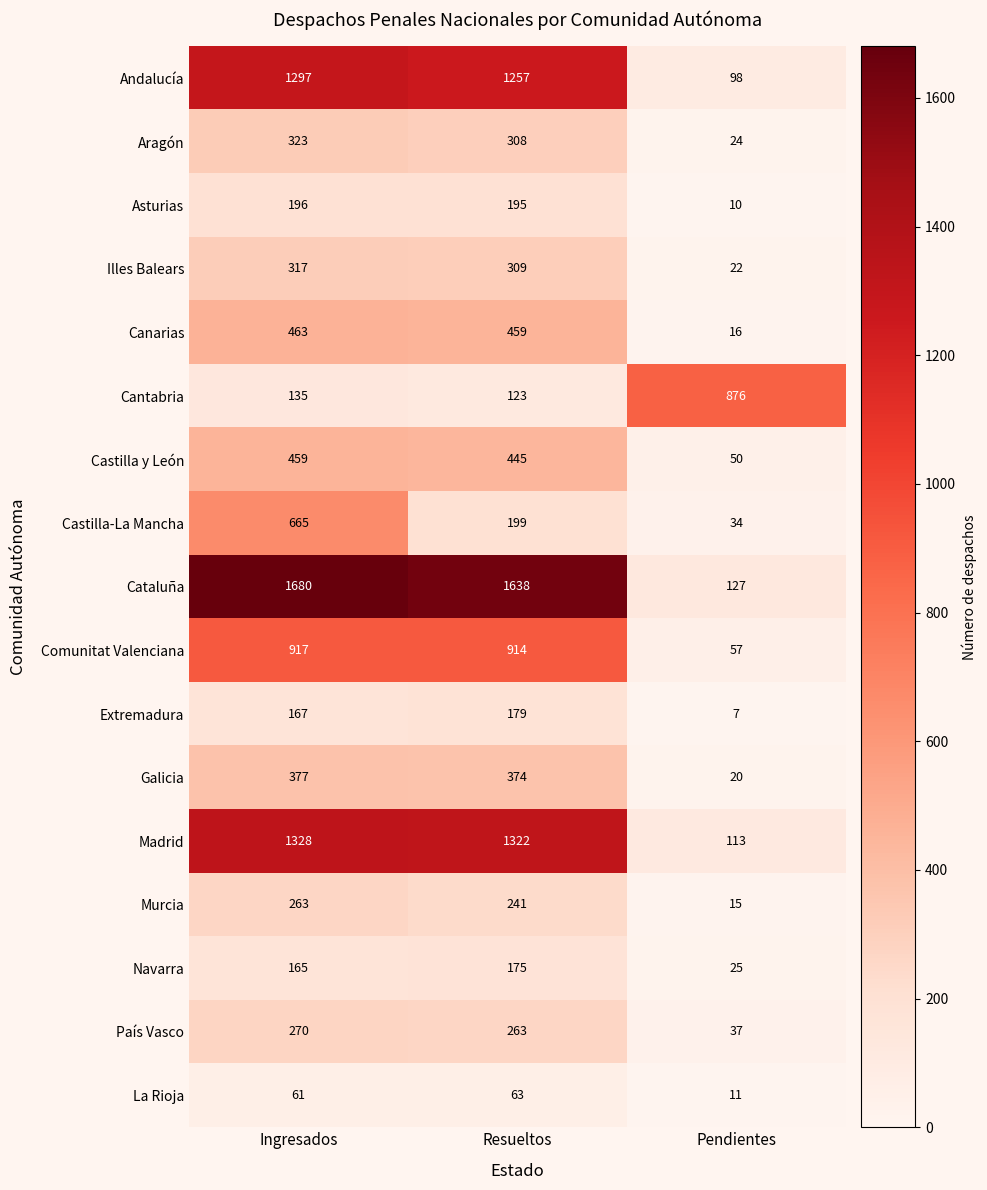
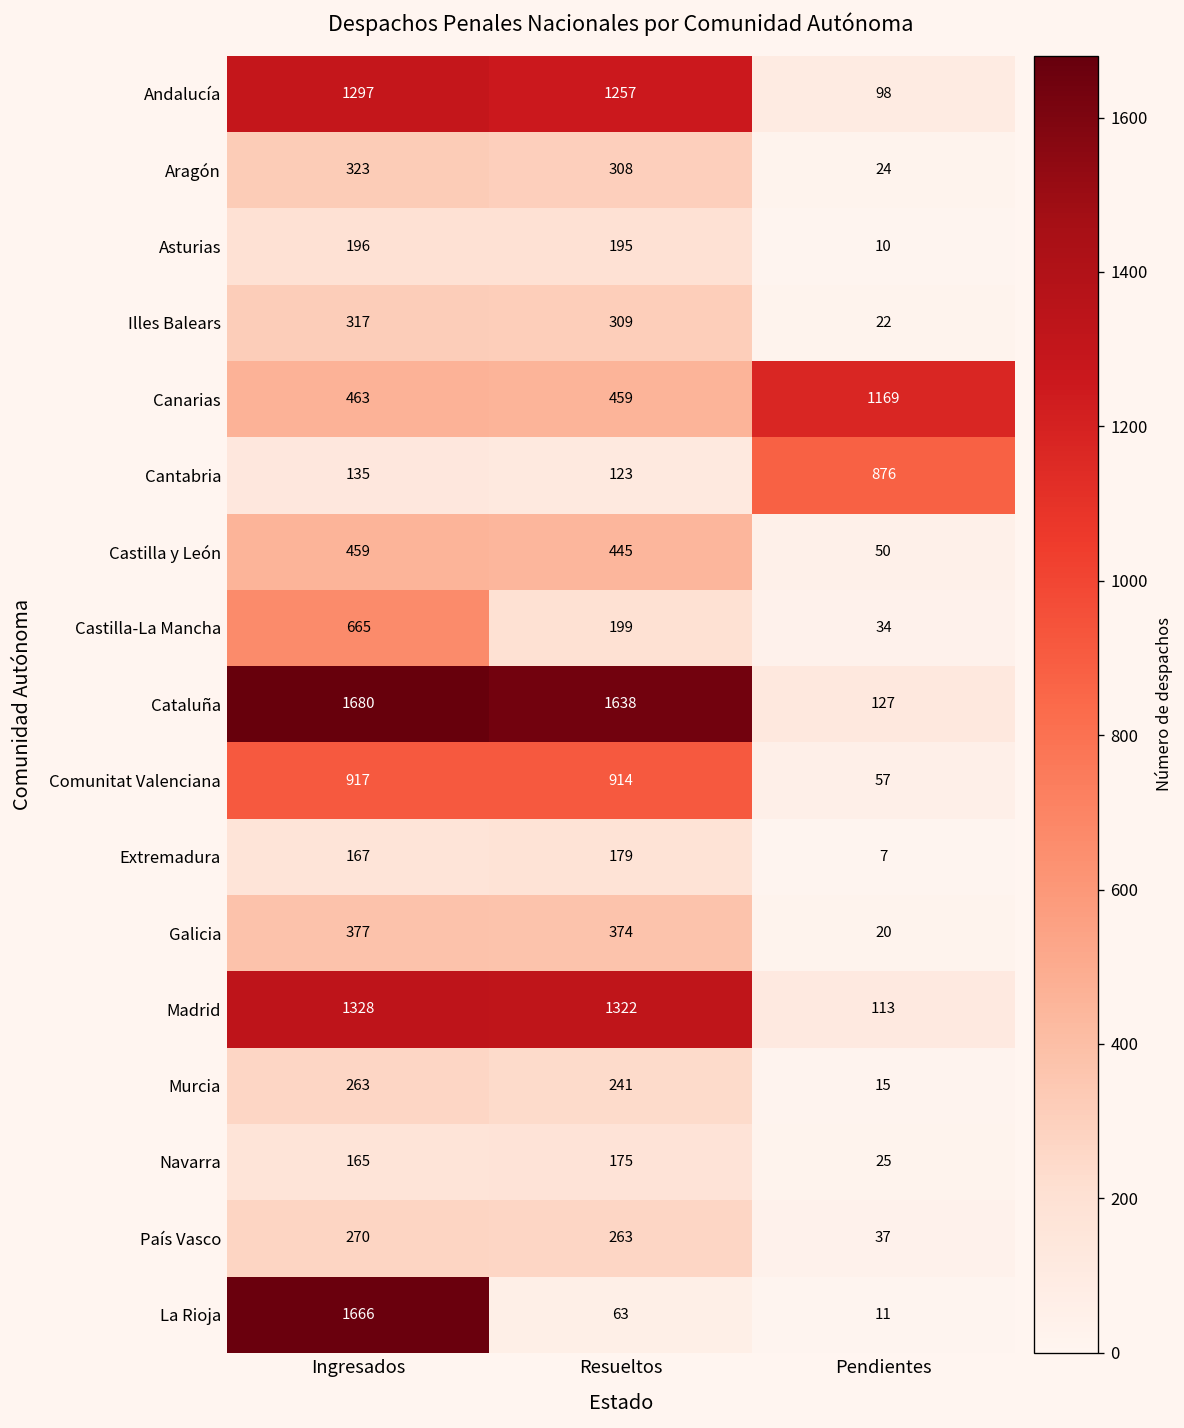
Canarias, Pendientes: 16 -> 1169
La Rioja, Ingresados: 61 -> 1666
